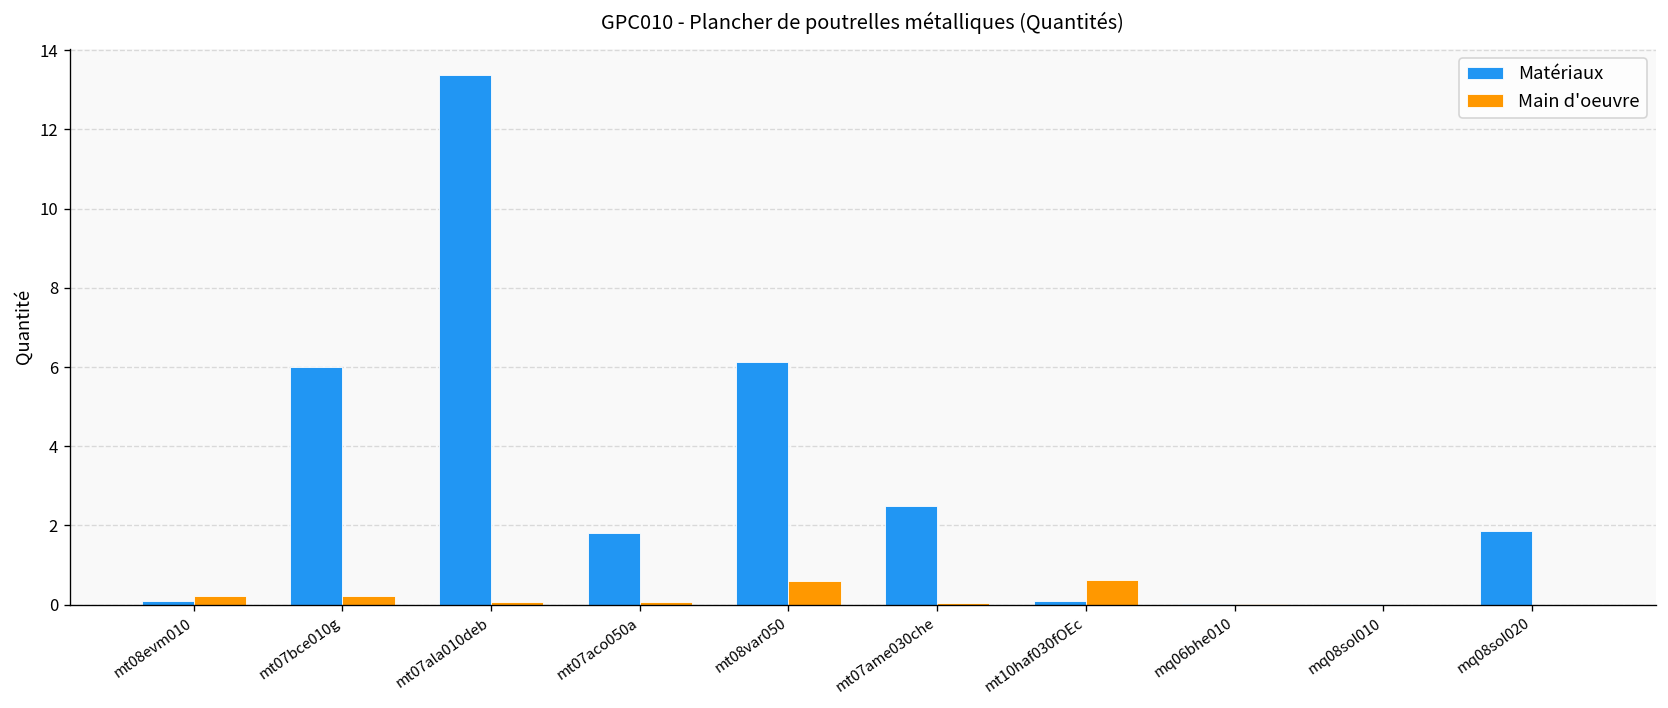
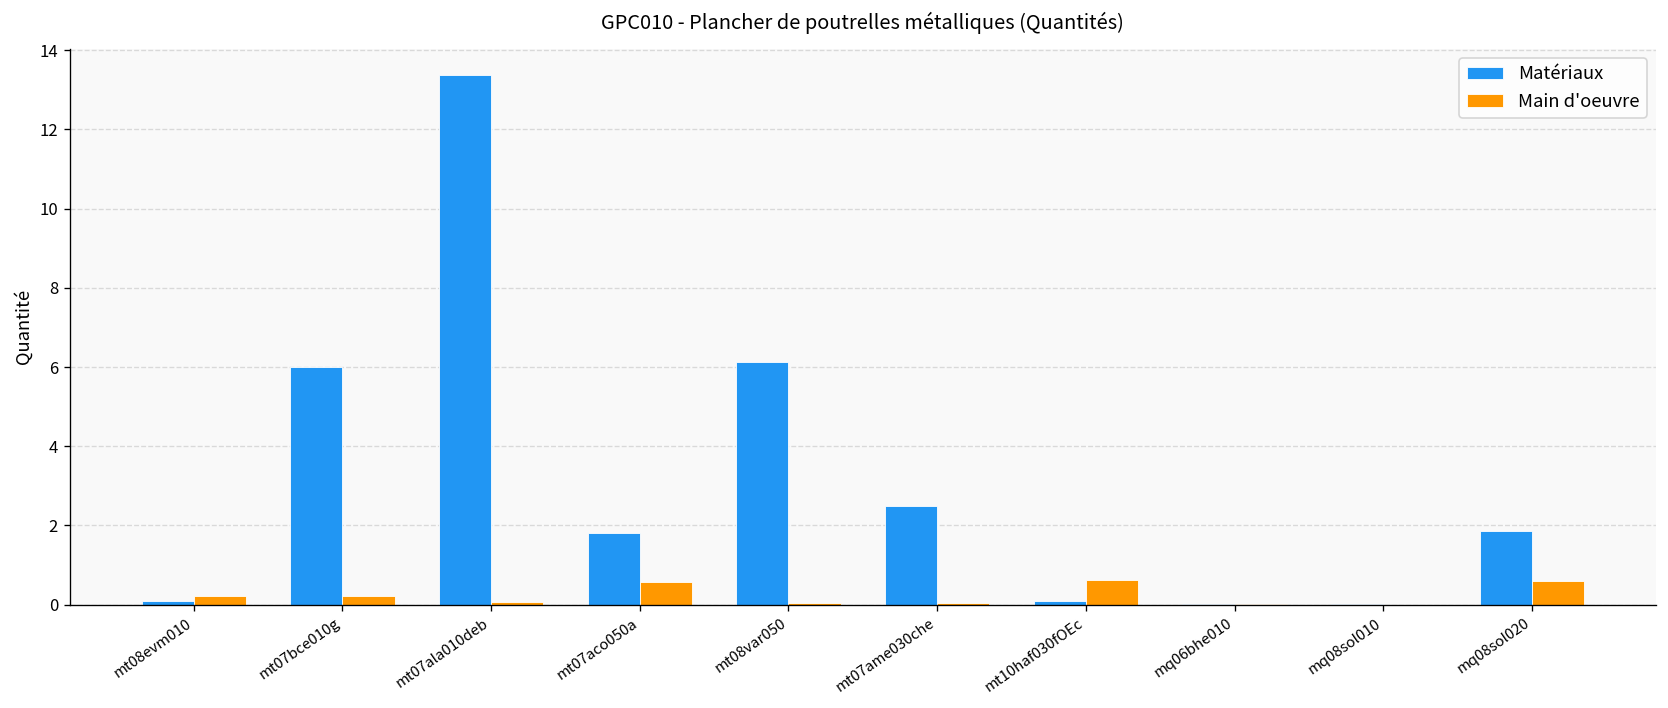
Main d'oeuvre, mt07aco050a: 0.1 -> 0.6
Main d'oeuvre, mt08var050: 0.6 -> 0.0
Main d'oeuvre, mq08sol020: 0.0 -> 0.6
